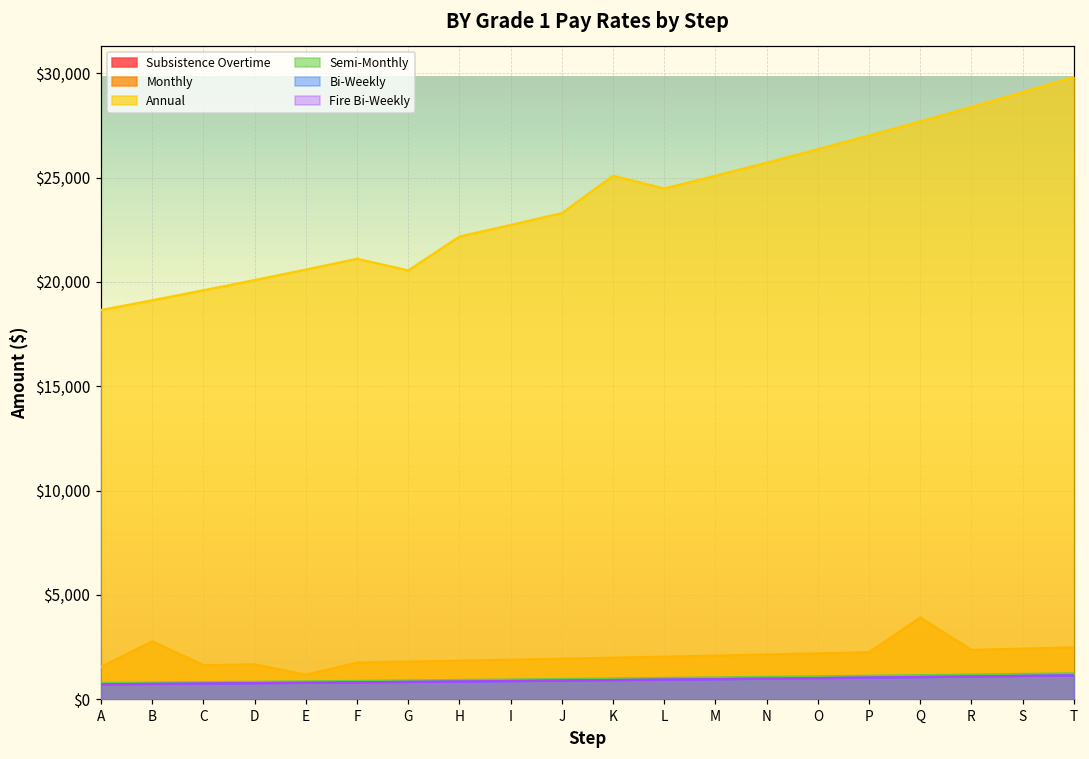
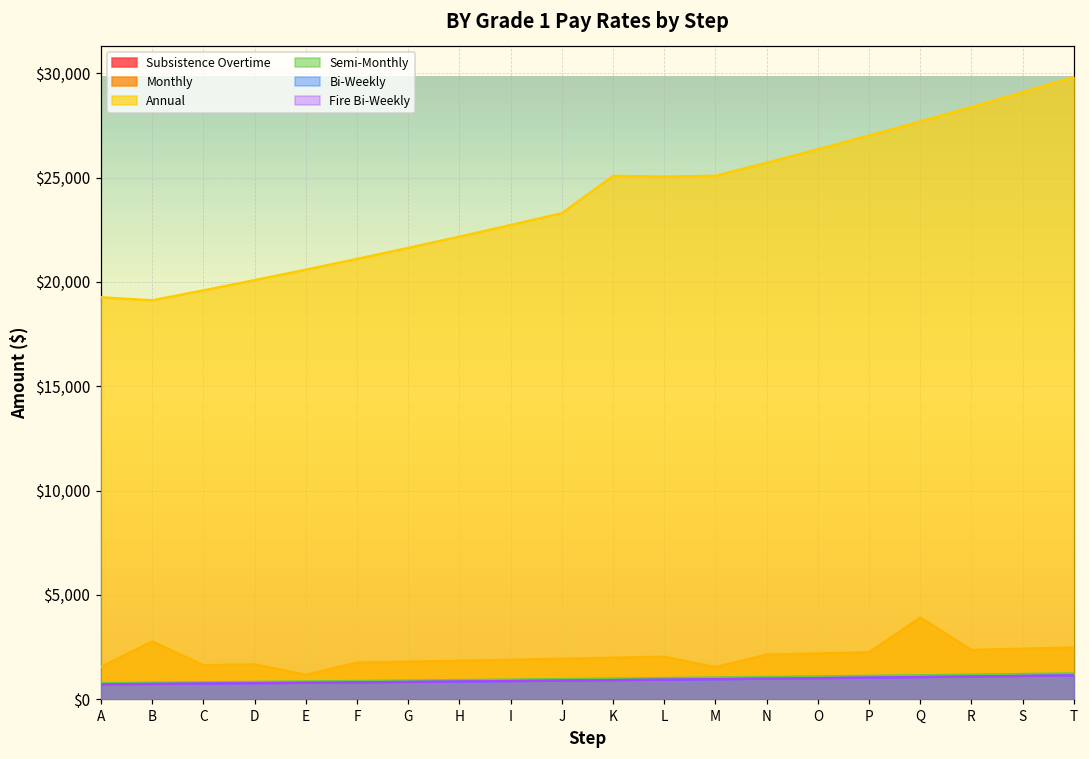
Annual, A: $18,700 -> $19,300
Annual, G: $20,500 -> $21,600
Annual, L: $24,500 -> $25,000
Monthly, M: $2,100 -> $1,500
